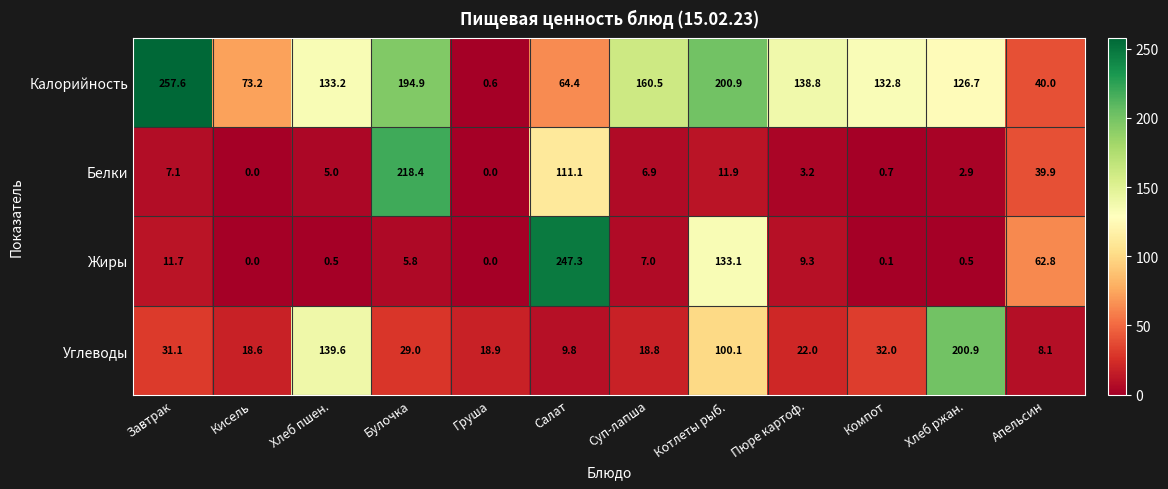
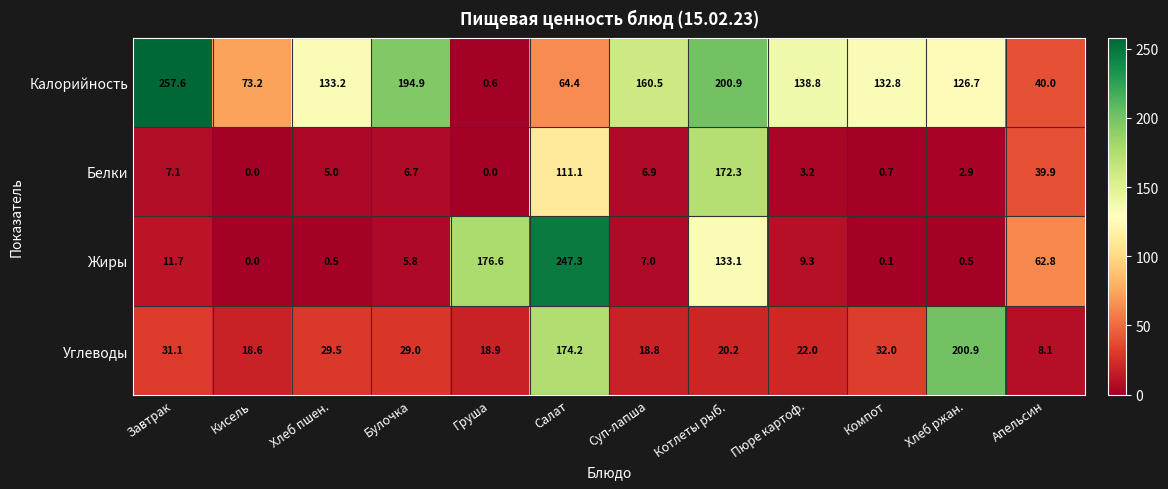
Белки, Булочка: 218.4 -> 6.7
Белки, Котлеты рыб.: 11.9 -> 172.3
Жиры, Груша: 0.0 -> 176.6
Углеводы, Хлеб пшен.: 139.6 -> 29.5
Углеводы, Салат: 9.8 -> 174.2
Углеводы, Котлеты рыб.: 100.1 -> 20.2
